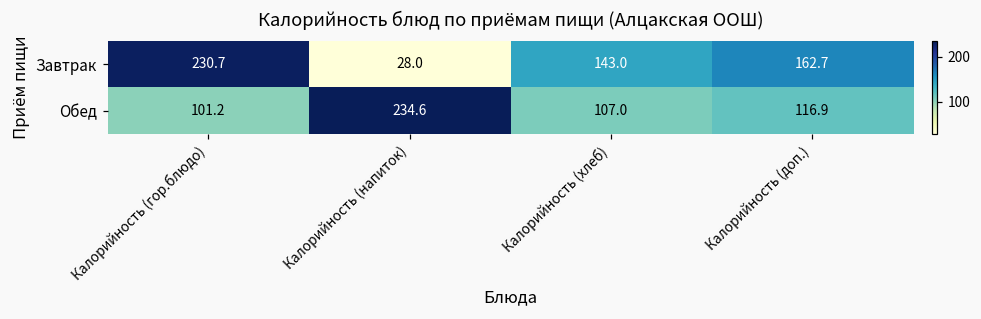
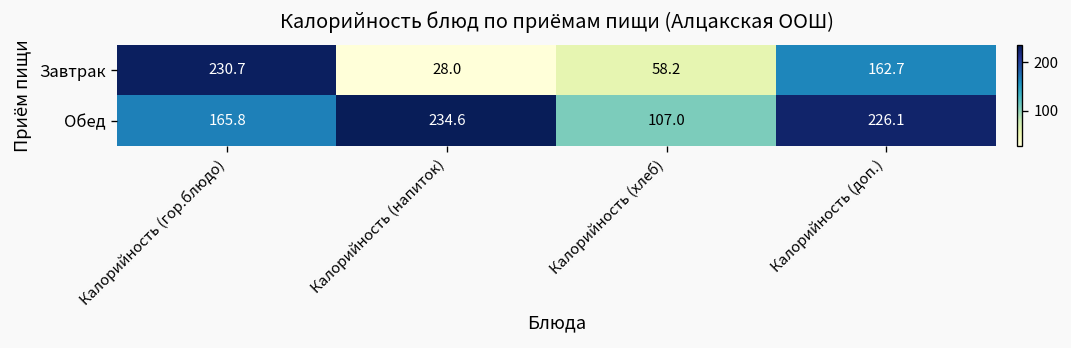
Завтрак, Калорийность (хлеб): 143.0 -> 58.2
Обед, Калорийность (гор.блюдо): 101.2 -> 165.8
Обед, Калорийность (доп.): 116.9 -> 226.1
